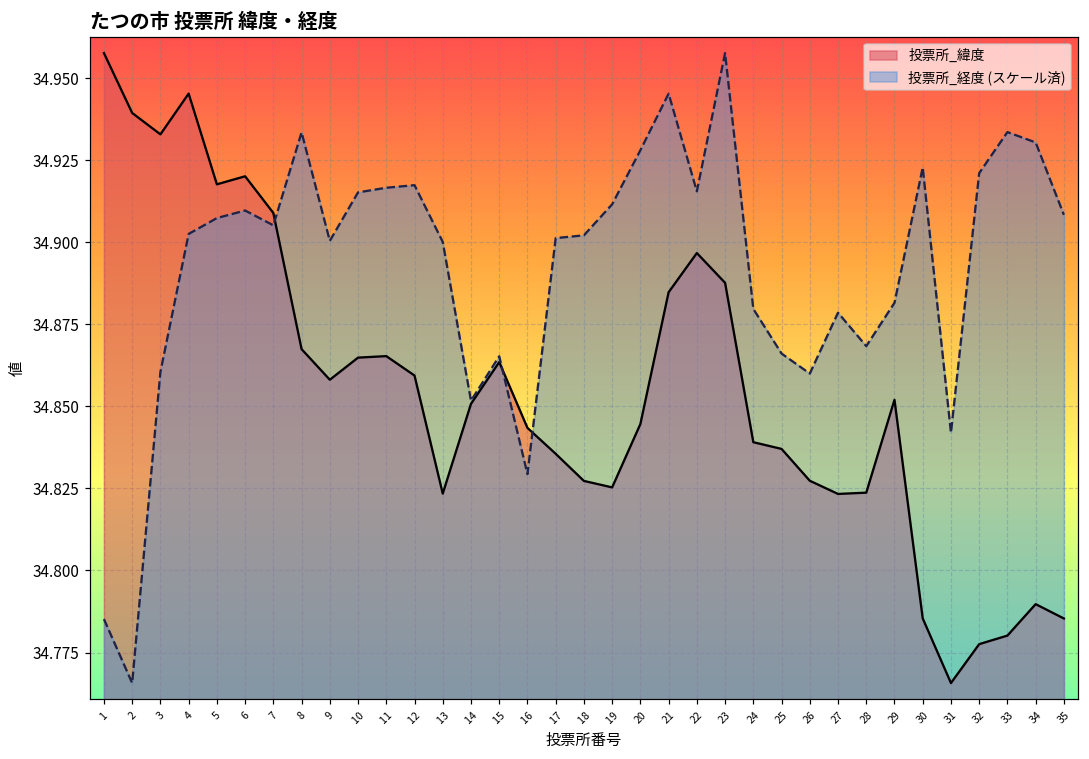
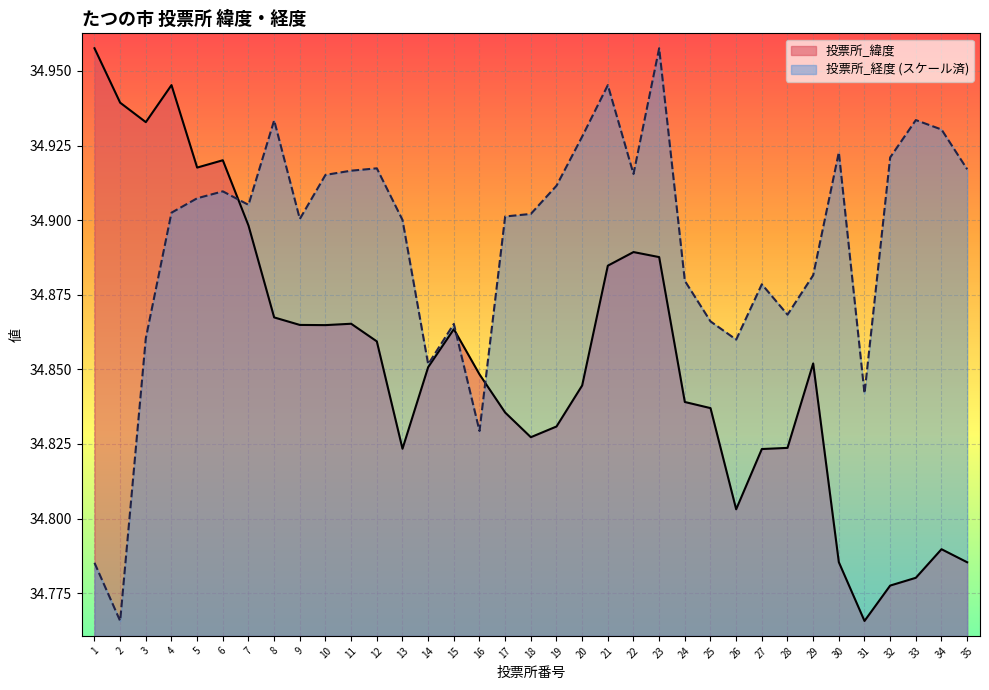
投票所_緯度, 7: 34.909 -> 34.898
投票所_緯度, 9: 34.858 -> 34.865
投票所_緯度, 16: 34.843 -> 34.848
投票所_緯度, 19: 34.825 -> 34.831
投票所_緯度, 22: 34.897 -> 34.889
投票所_緯度, 26: 34.827 -> 34.803
投票所_経度 (スケール済), 35: 34.908 -> 34.917
